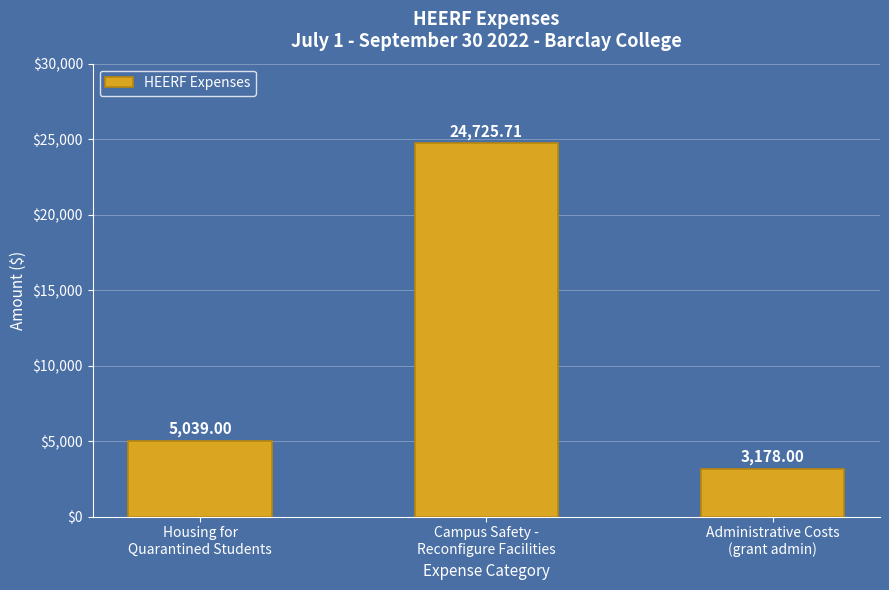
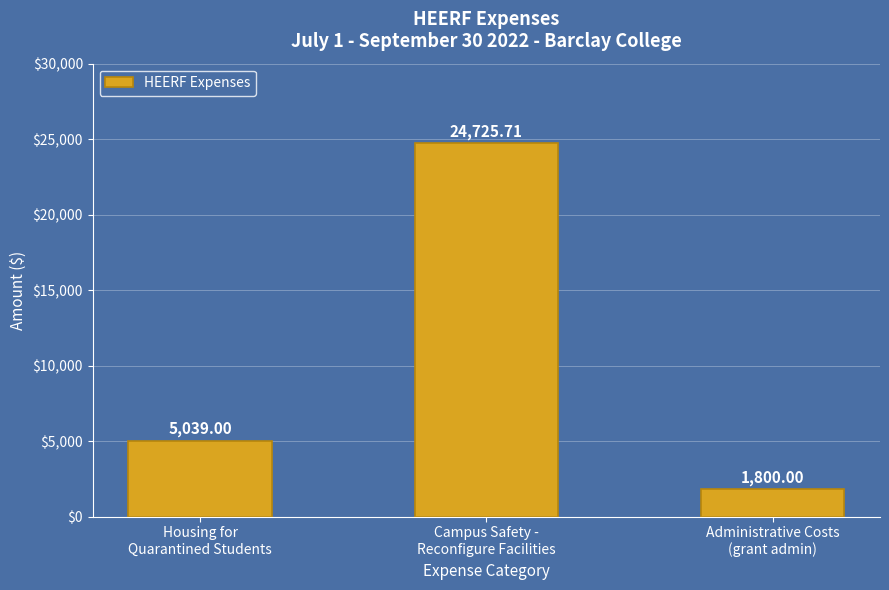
Administrative Costs (grant admin): 3,178.00 -> 1,800.00
